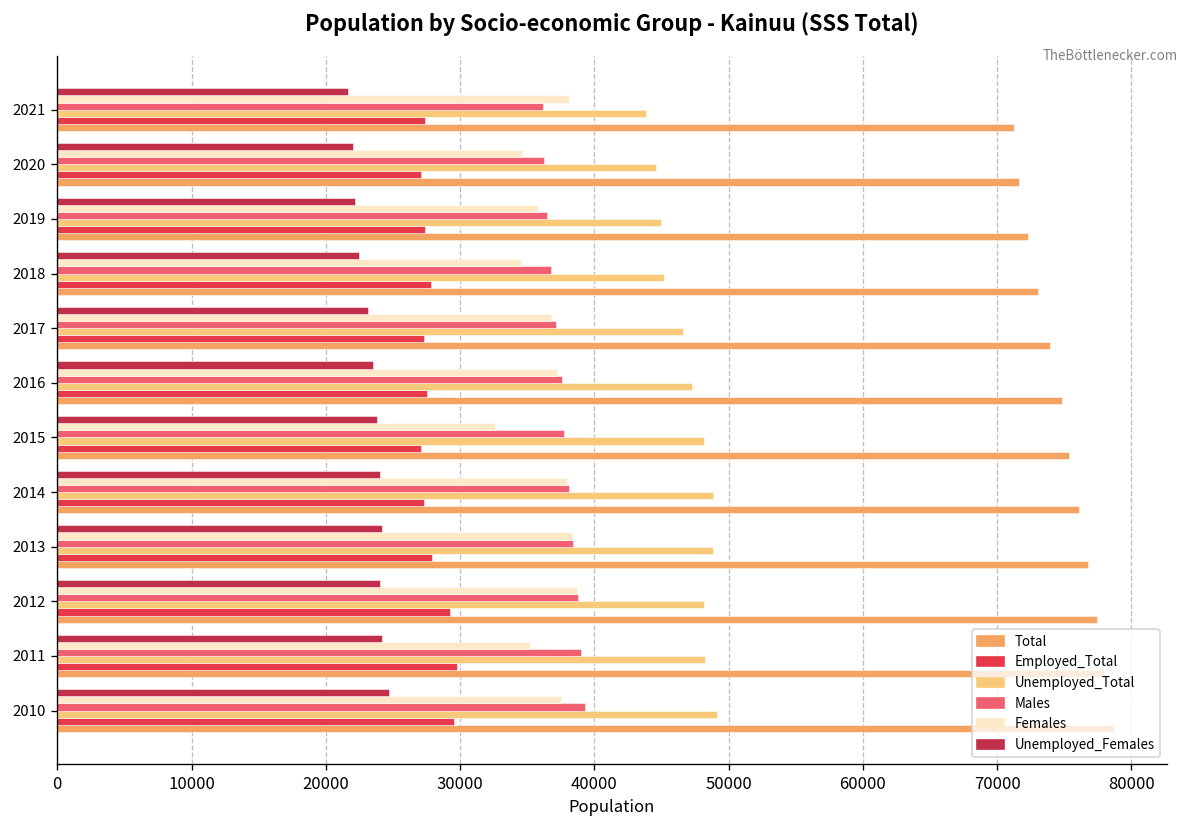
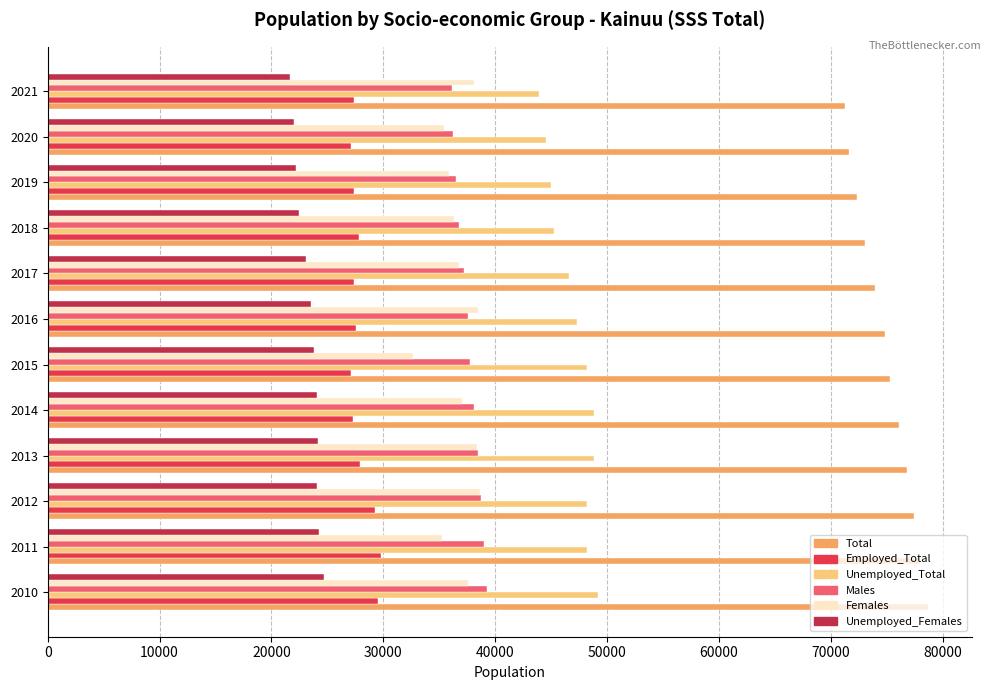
Females, 2020: 34600 -> 35400
Females, 2018: 34500 -> 36300
Females, 2016: 37200 -> 38500
Females, 2014: 38000 -> 37000
